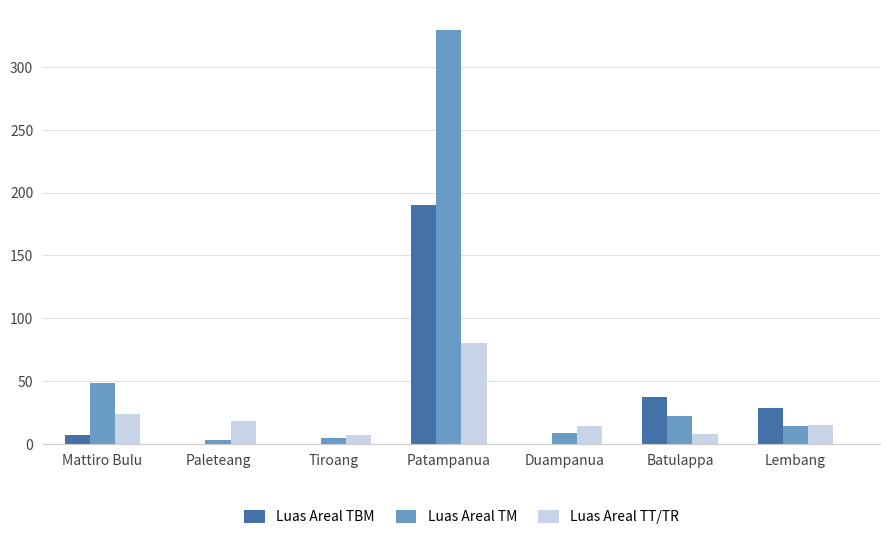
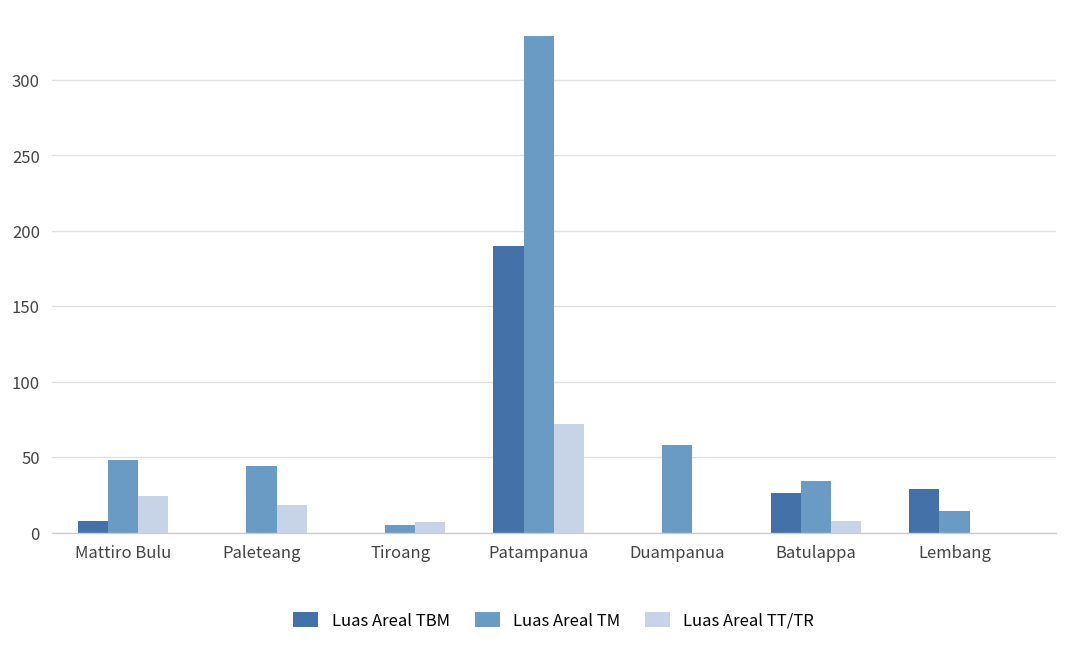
Luas Areal TM, Paleteang: 3 -> 44
Luas Areal TT/TR, Patampanua: 80 -> 72
Luas Areal TM, Duampanua: 9 -> 58
Luas Areal TT/TR, Duampanua: 14 -> 0
Luas Areal TBM, Batulappa: 38 -> 26
Luas Areal TM, Batulappa: 22 -> 34
Luas Areal TT/TR, Lembang: 15 -> 0
